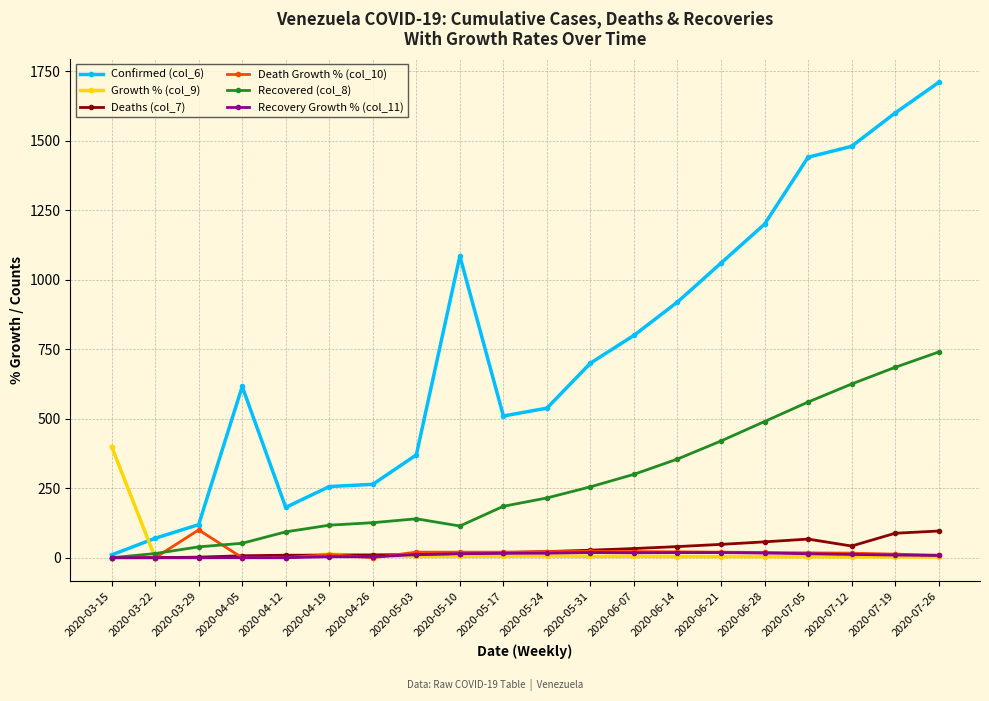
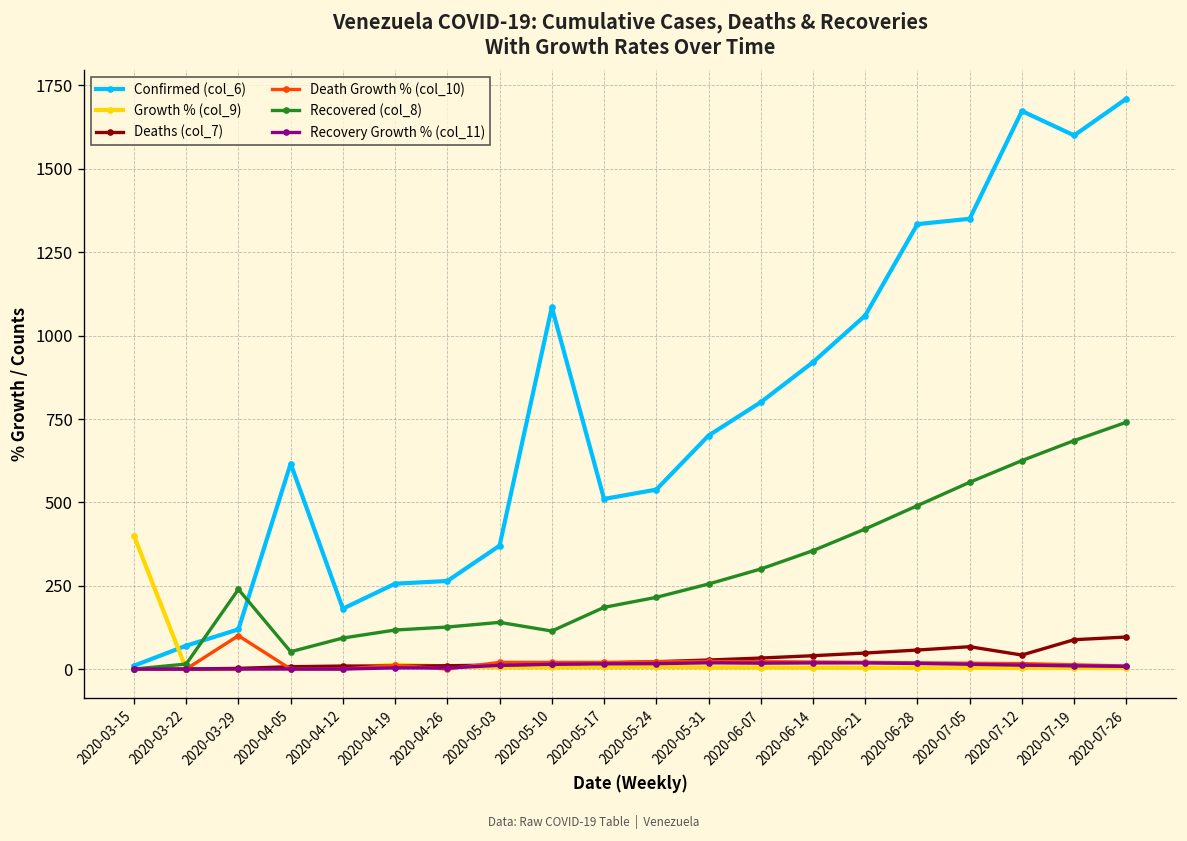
Recovered (col_8), 2020-03-29: 40 -> 240
Confirmed (col_6), 2020-06-28: 1200 -> 1330
Confirmed (col_6), 2020-07-05: 1440 -> 1350
Confirmed (col_6), 2020-07-12: 1480 -> 1670
